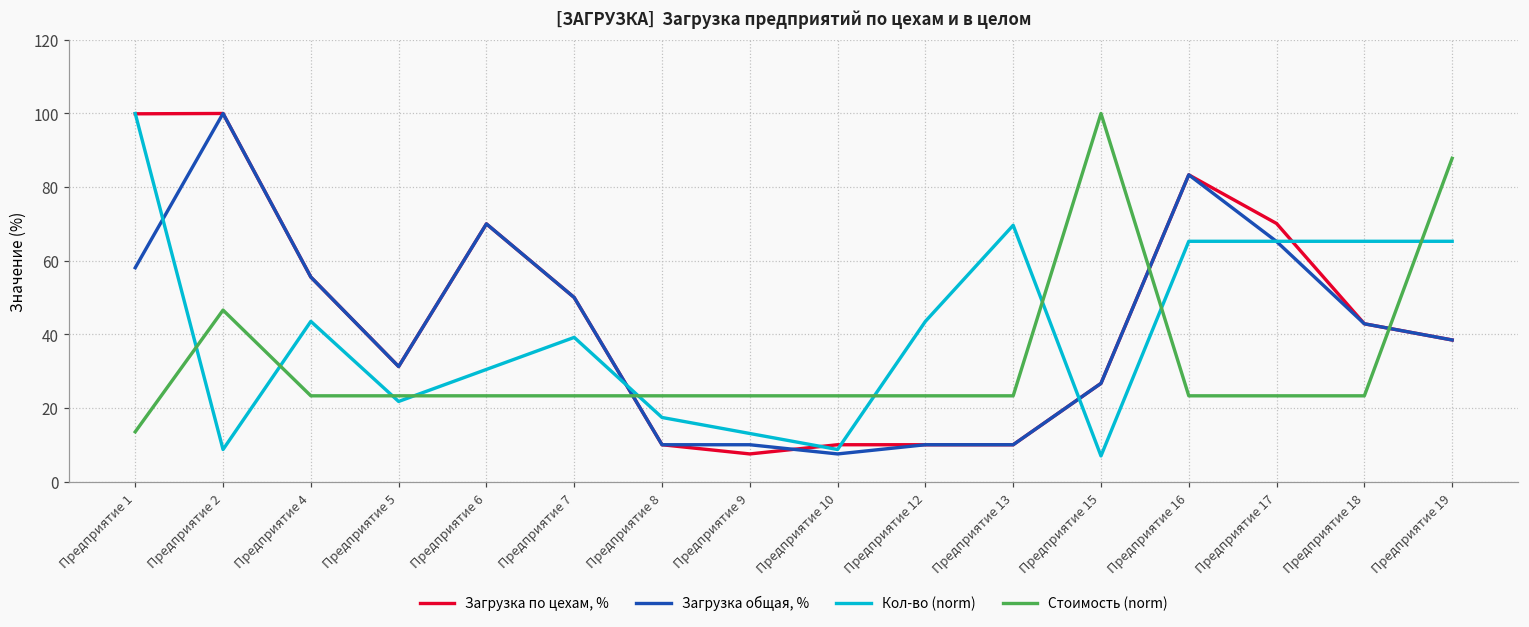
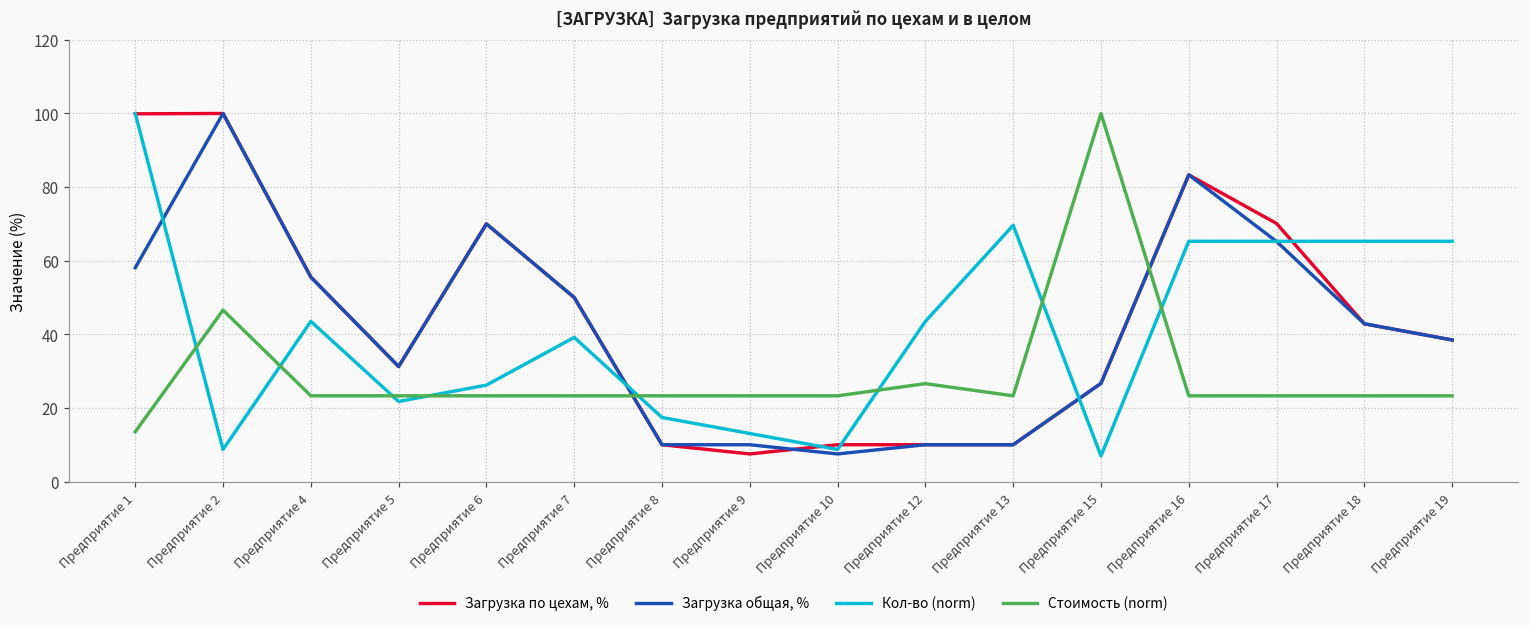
Кол-во (norm), Предприятие 6: 30 -> 26
Стоимость (norm), Предприятие 12: 23 -> 27
Стоимость (norm), Предприятие 19: 88 -> 23
